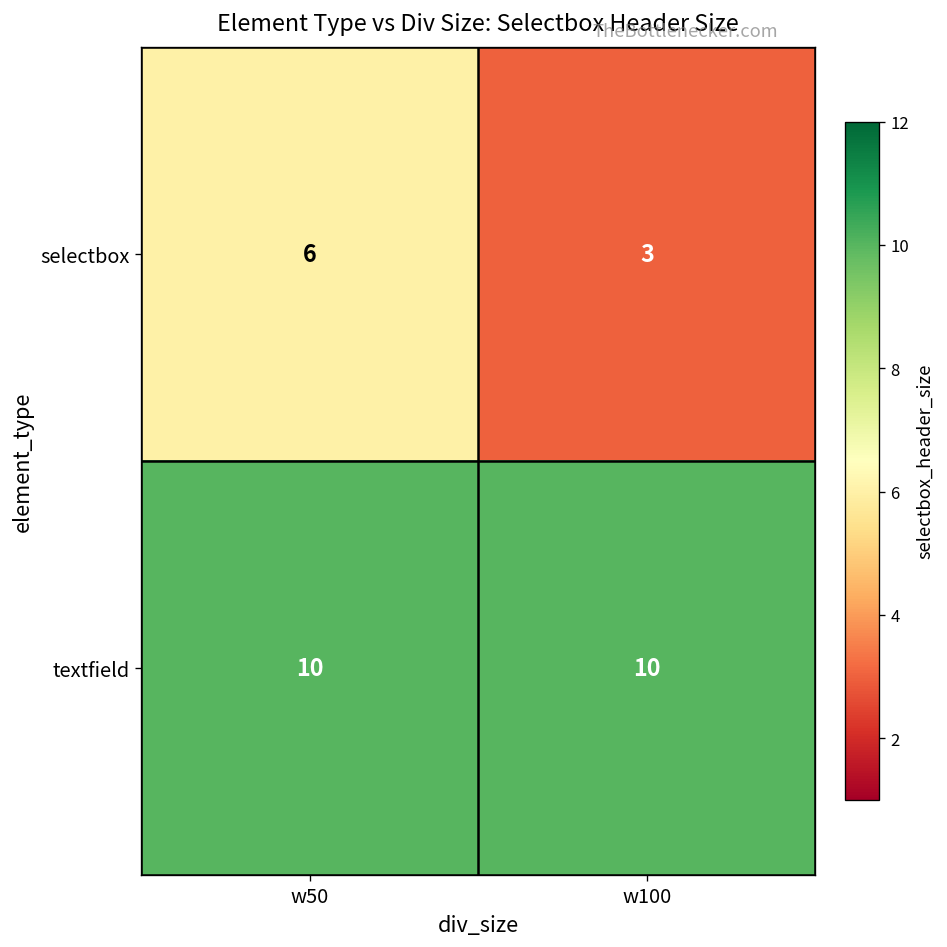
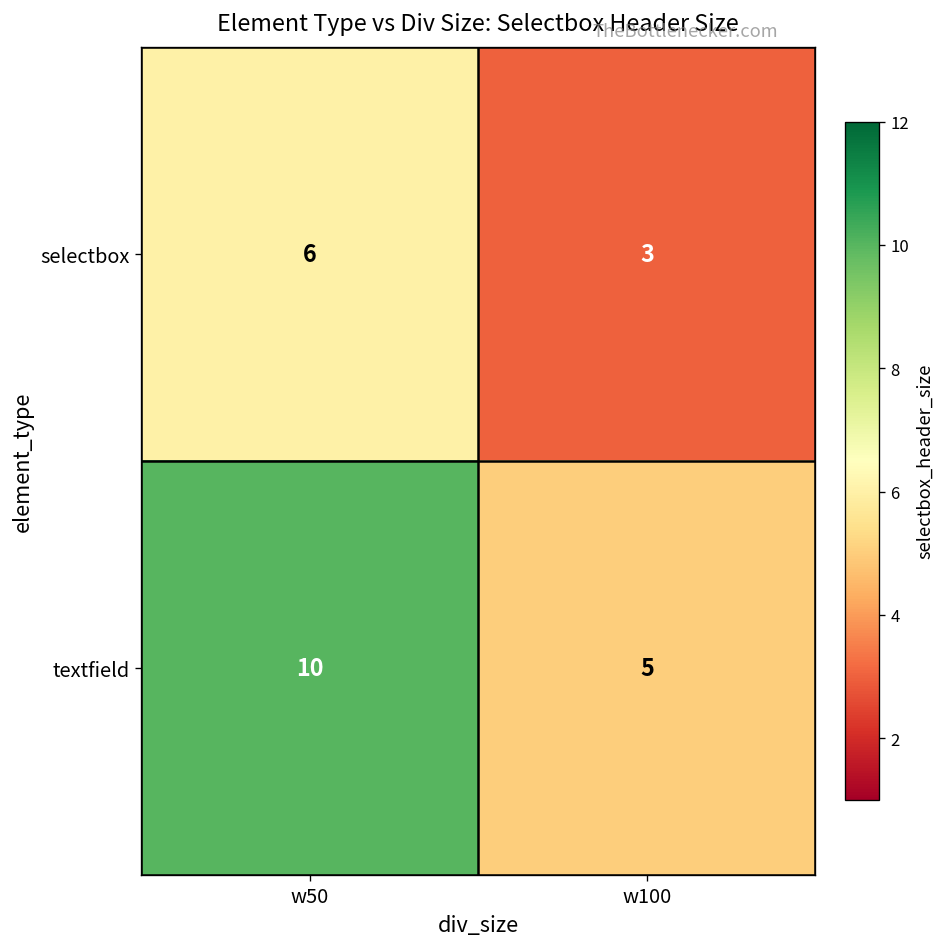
textfield, w100: 10 -> 5
